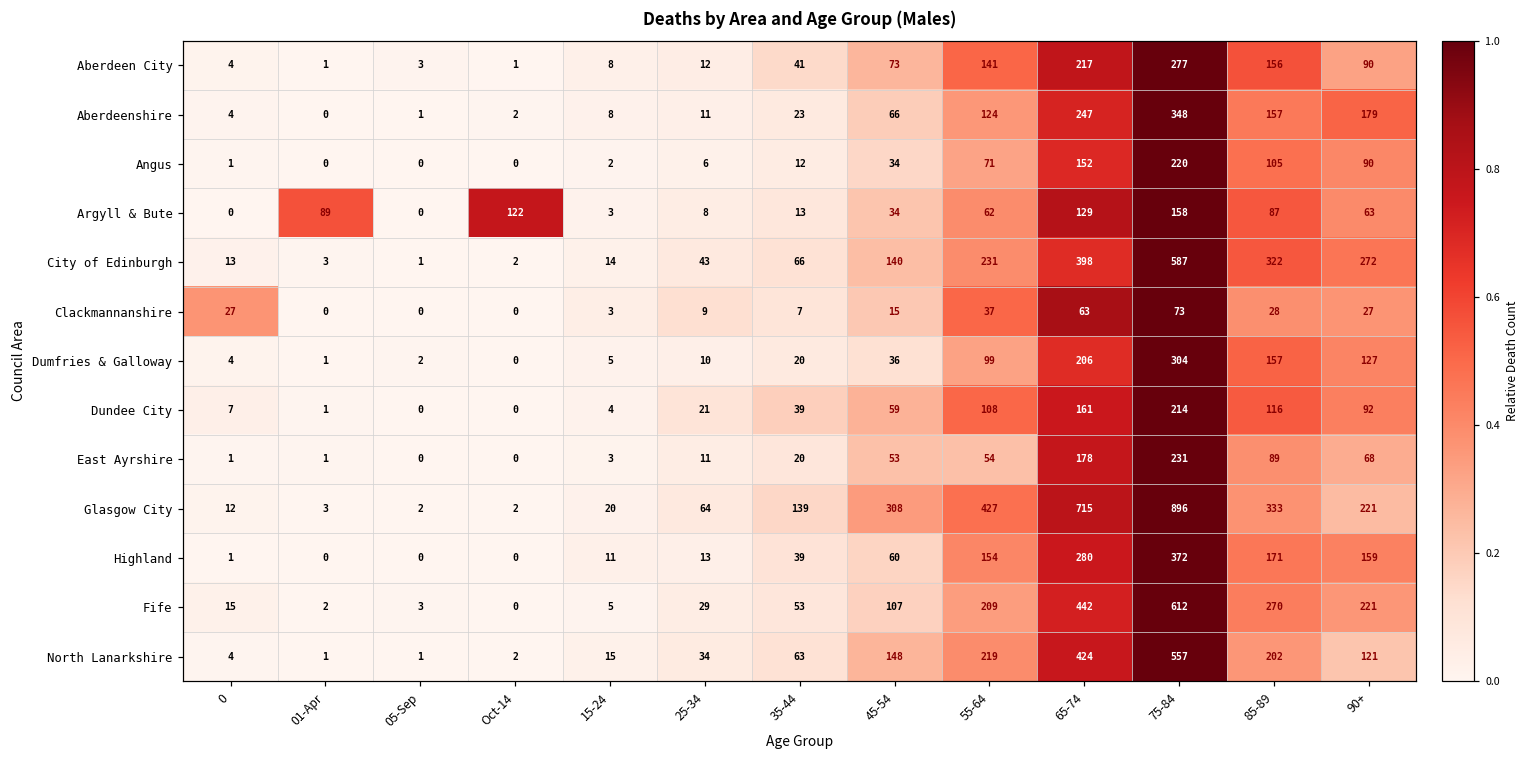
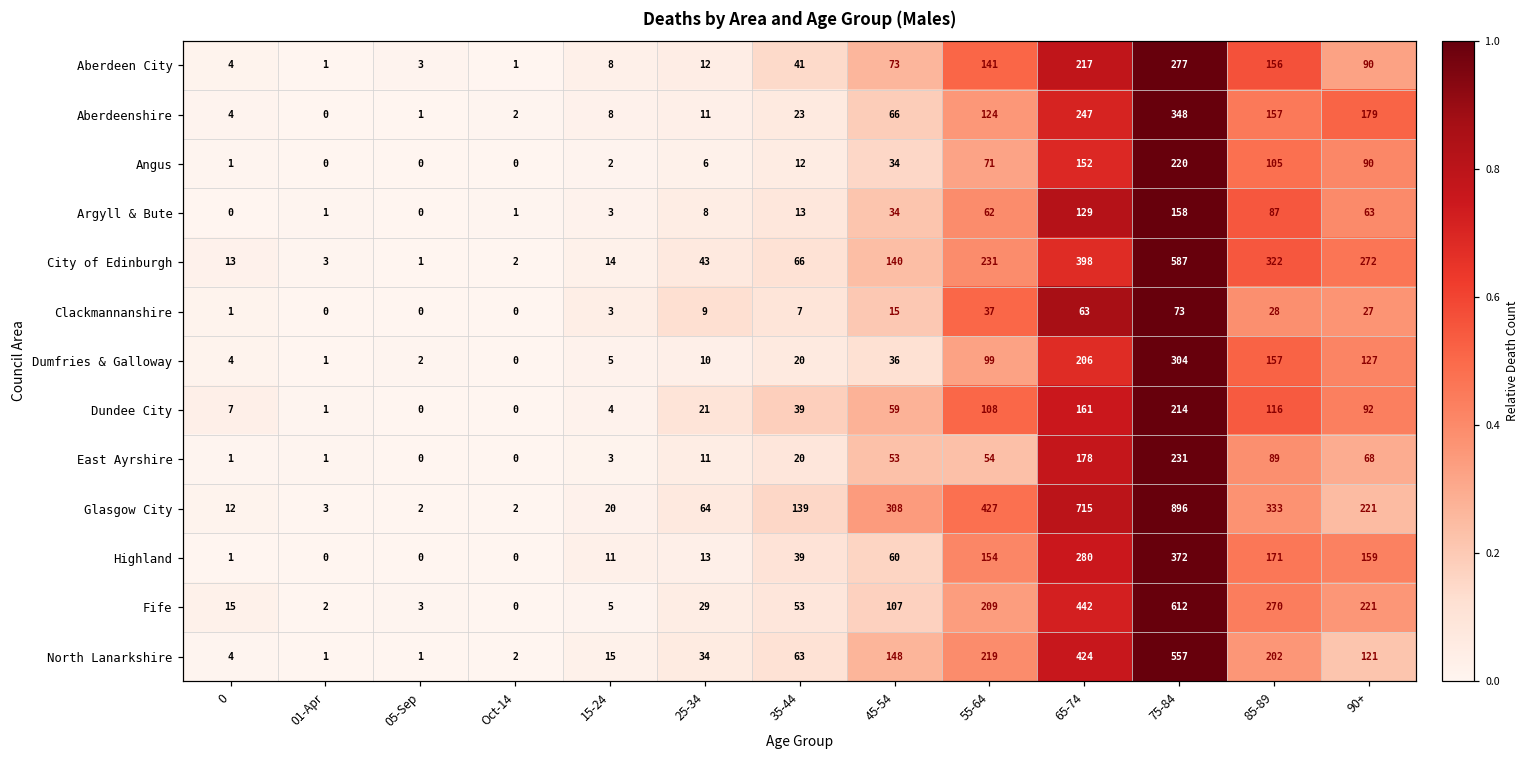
Argyll & Bute, 01-Apr: 89 -> 1
Argyll & Bute, Oct-14: 122 -> 1
Clackmannanshire, 0: 27 -> 1
